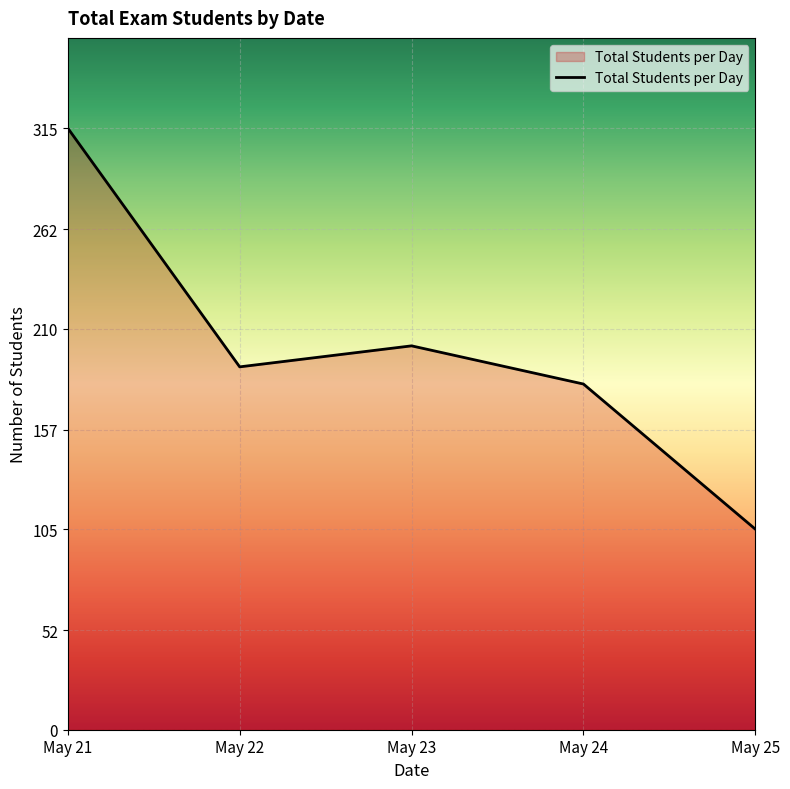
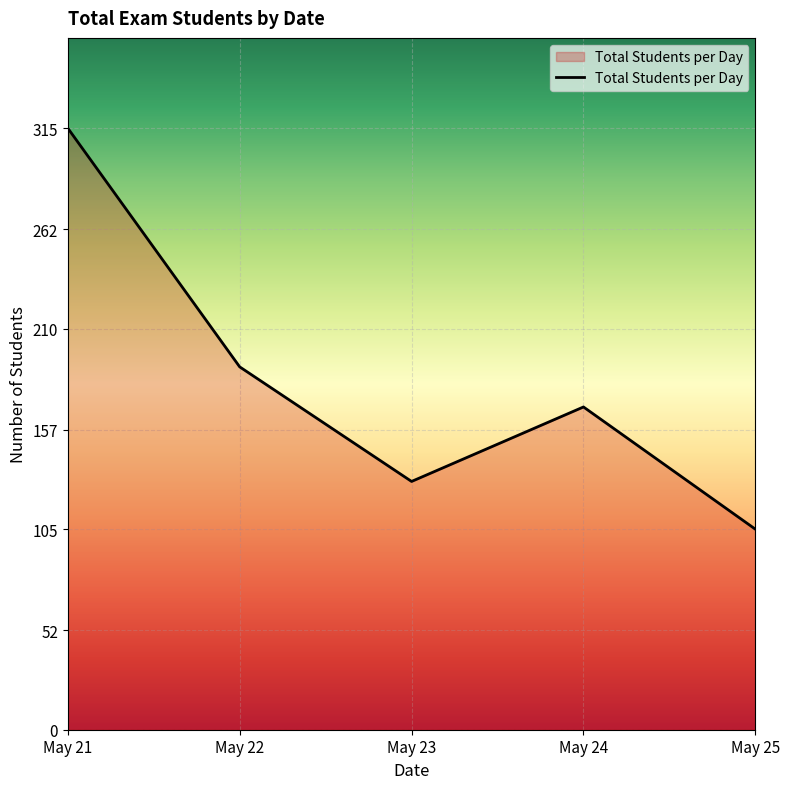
May 23: 201 -> 130
May 24: 181 -> 169
